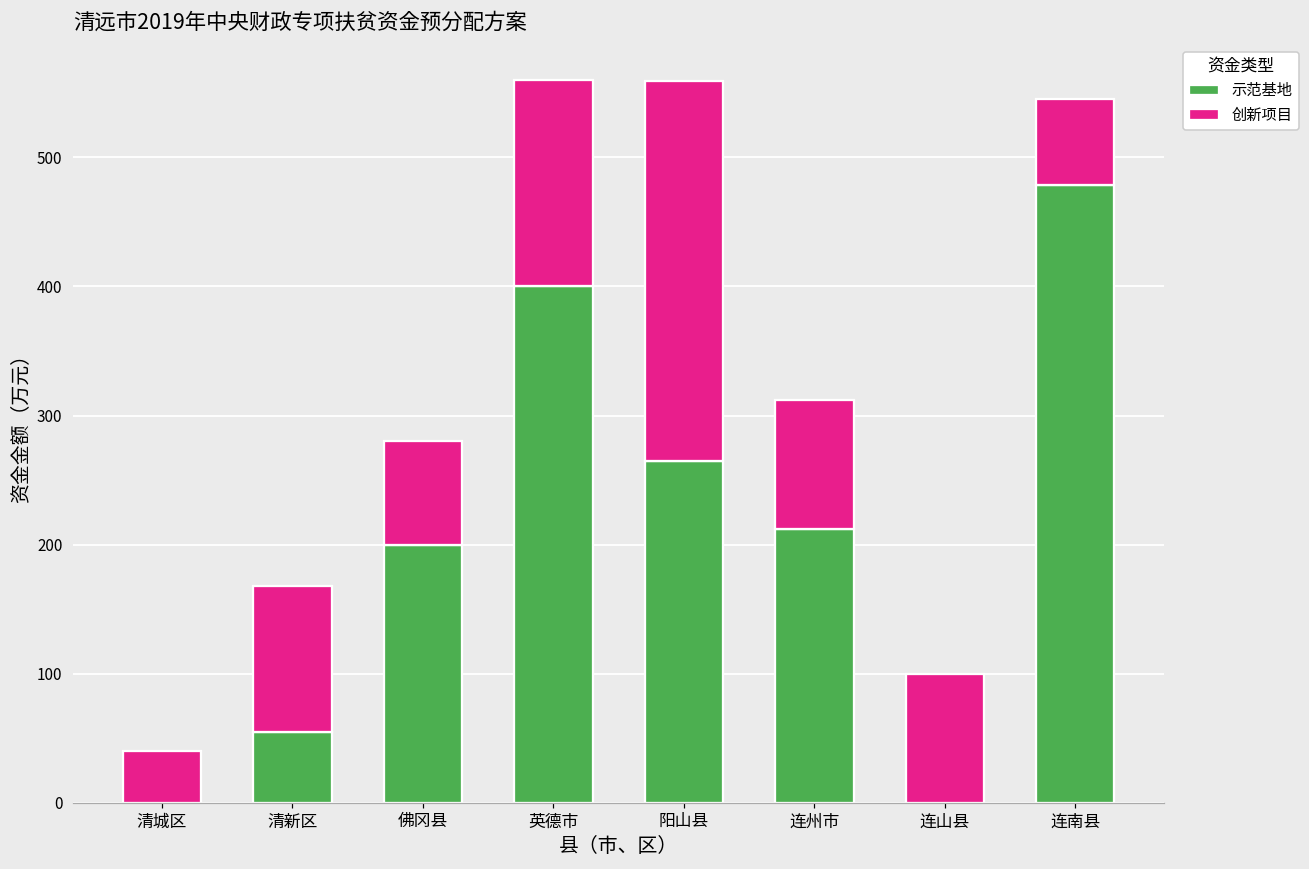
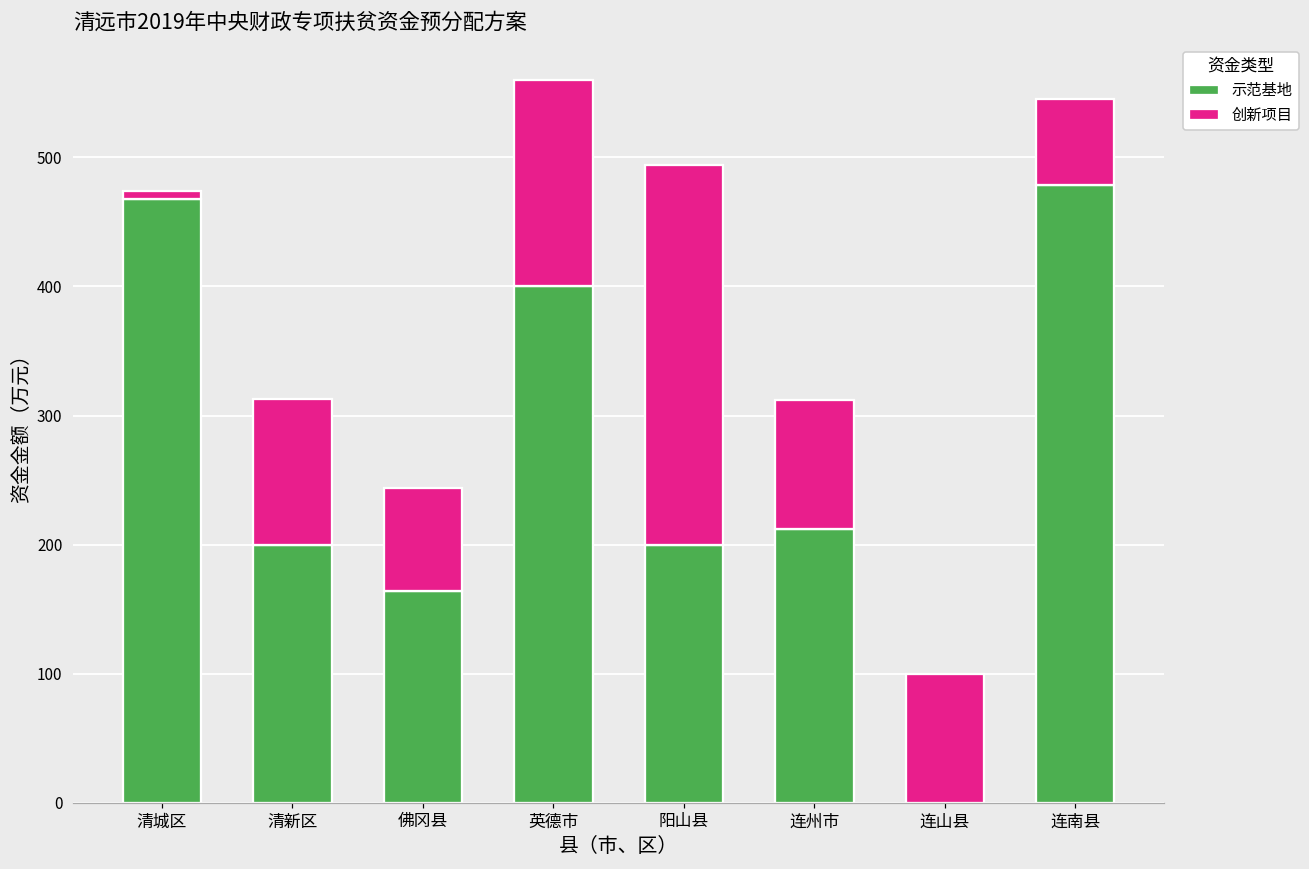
示范基地, 清城区: 0 -> 468
创新项目, 清城区: 40 -> 6
示范基地, 清新区: 55 -> 200
示范基地, 佛冈县: 200 -> 164
示范基地, 阳山县: 265 -> 200
